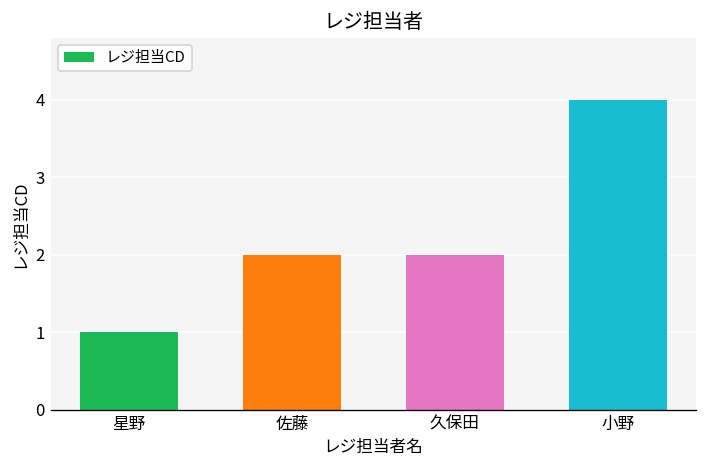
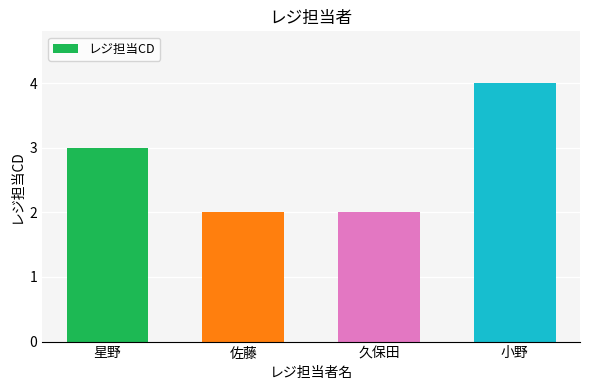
星野: 1 -> 3
